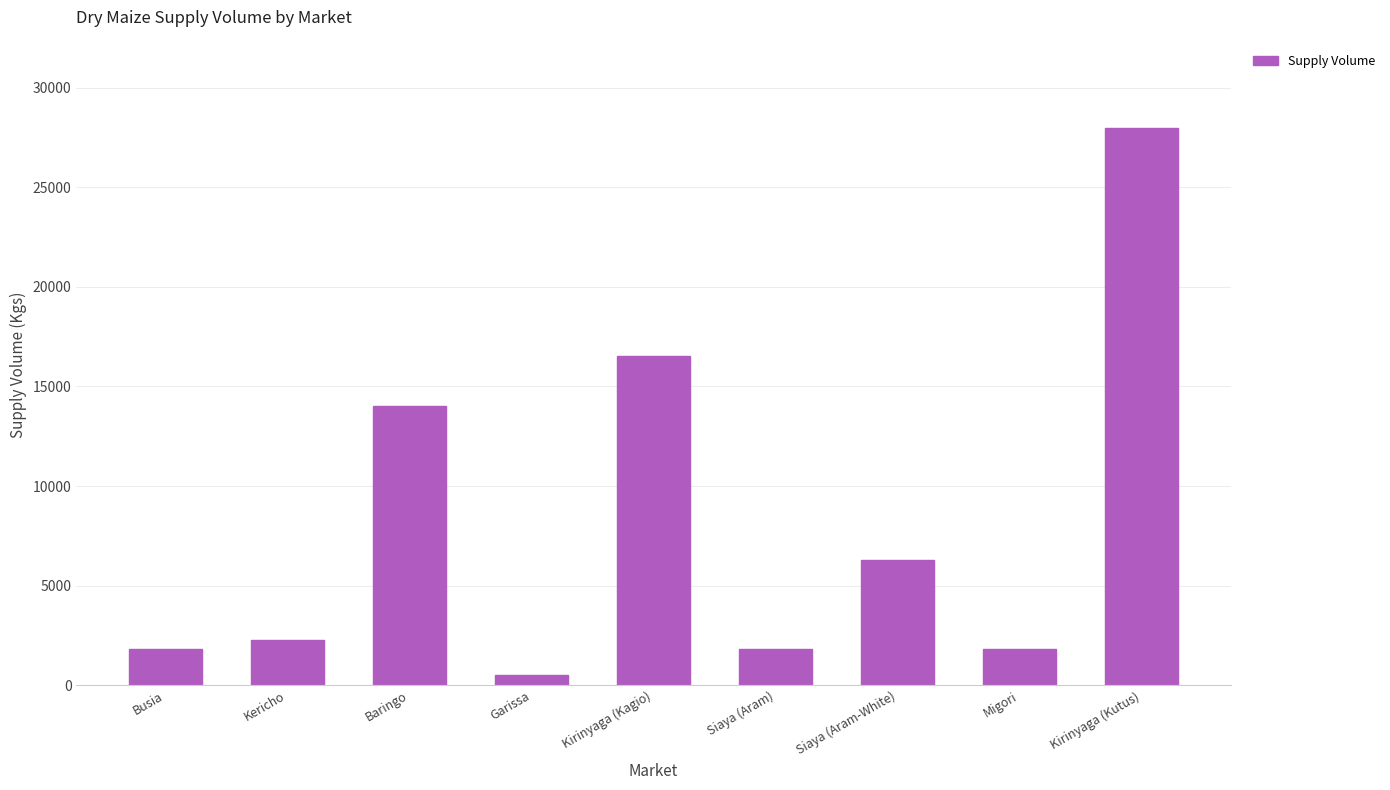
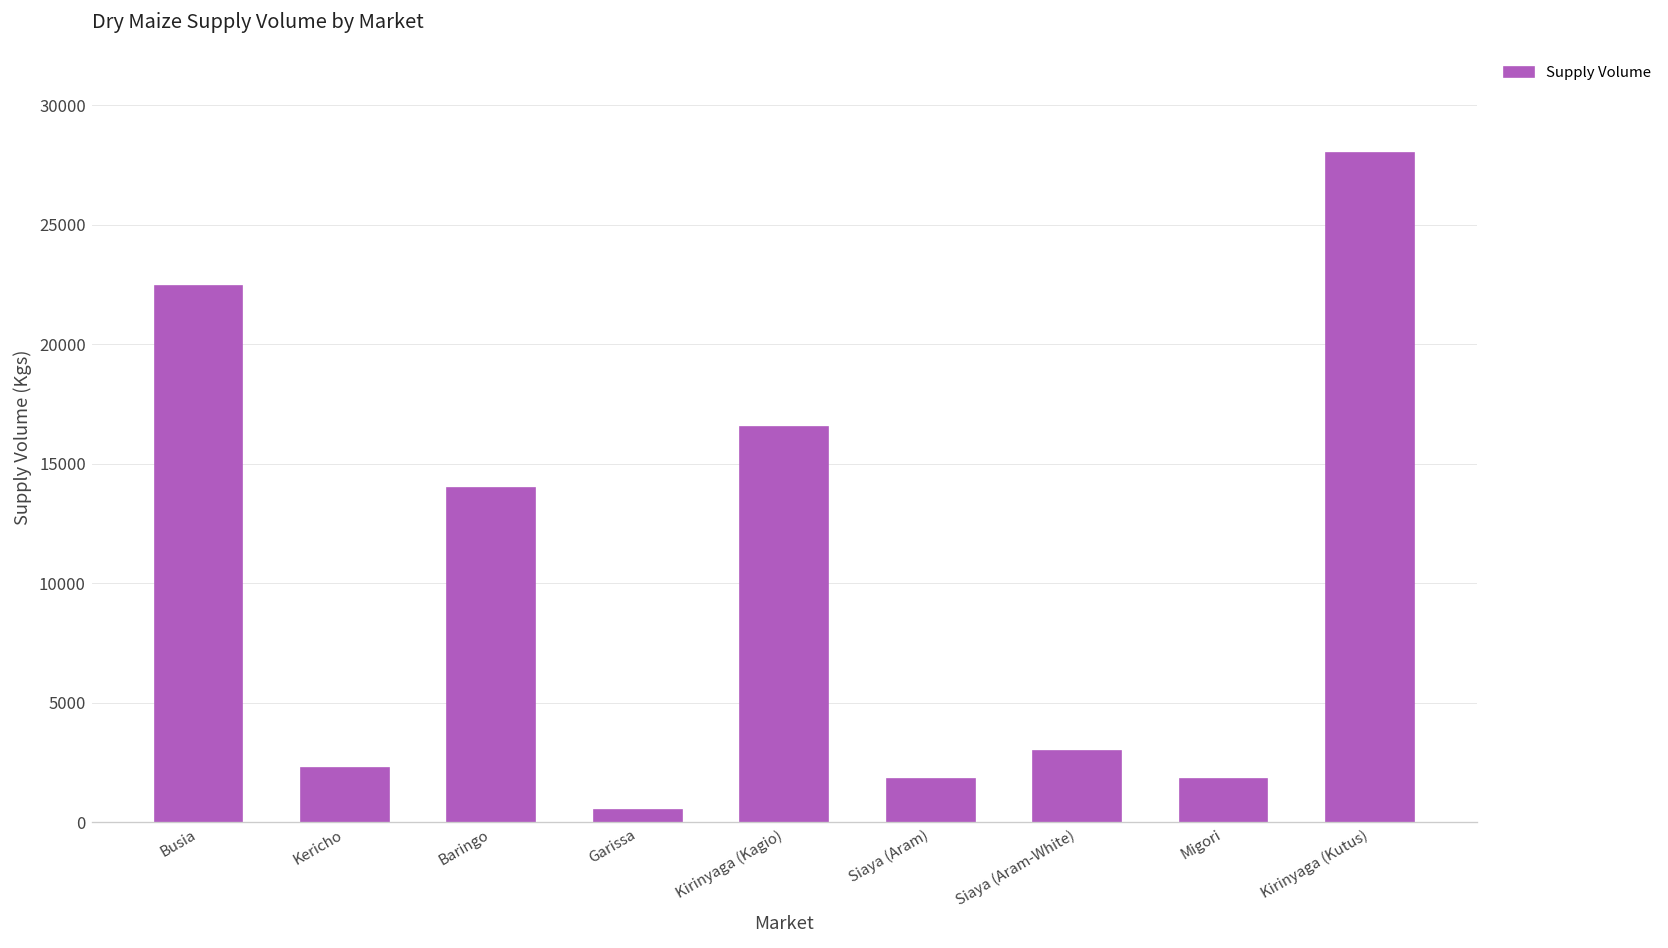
Busia: 1800 -> 22400
Siaya (Aram-White): 6300 -> 3000
